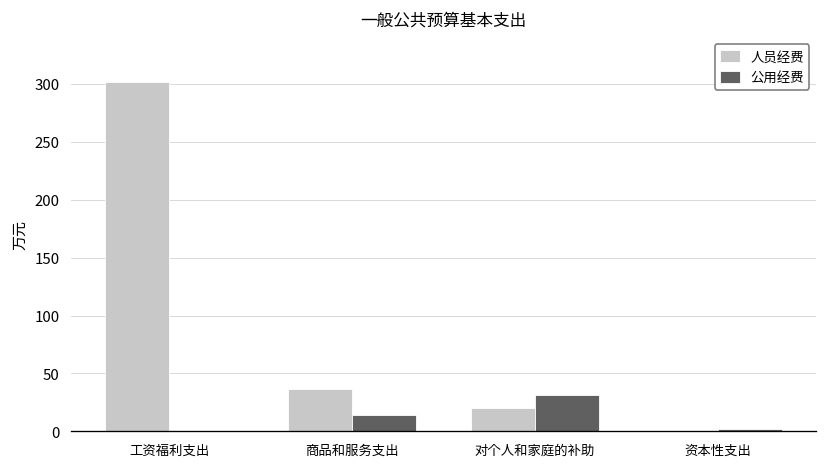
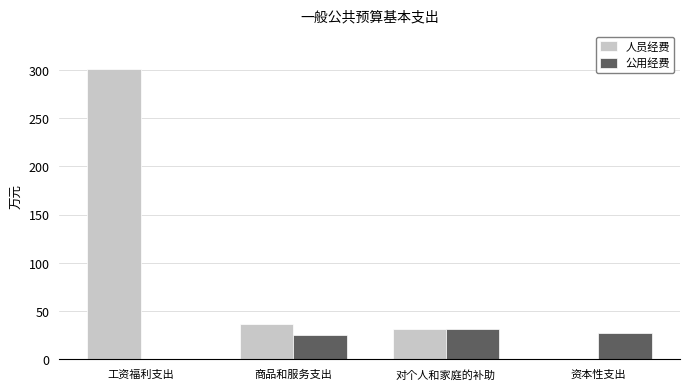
公用经费, 商品和服务支出: 10 -> 30
人员经费, 对个人和家庭的补助: 20 -> 30
公用经费, 资本性支出: 0 -> 30
